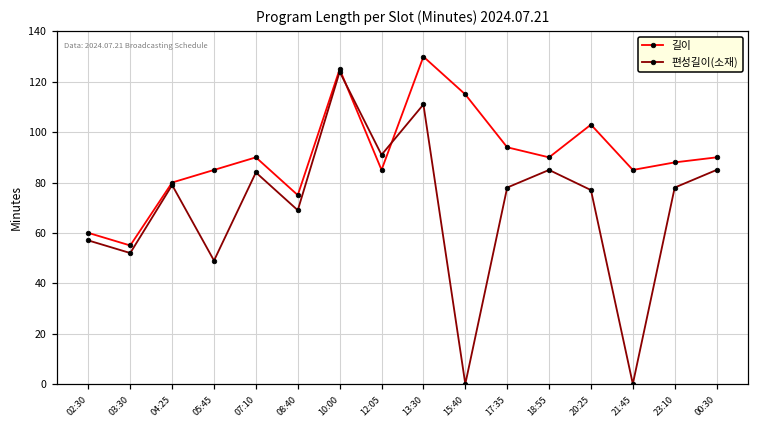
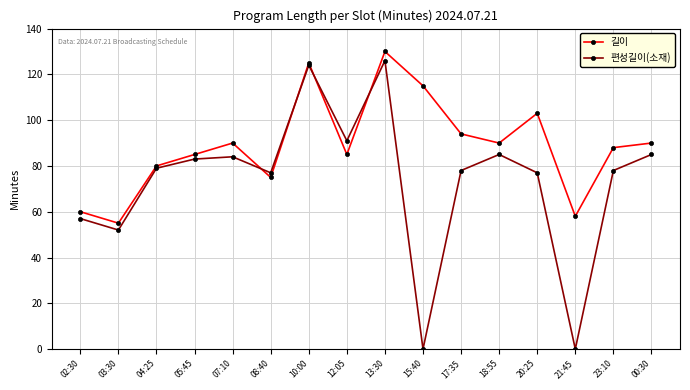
편성길이(소재), 05:45: 49 -> 83
편성길이(소재), 08:40: 69 -> 77
편성길이(소재), 13:30: 111 -> 126
길이, 21:45: 85 -> 58
